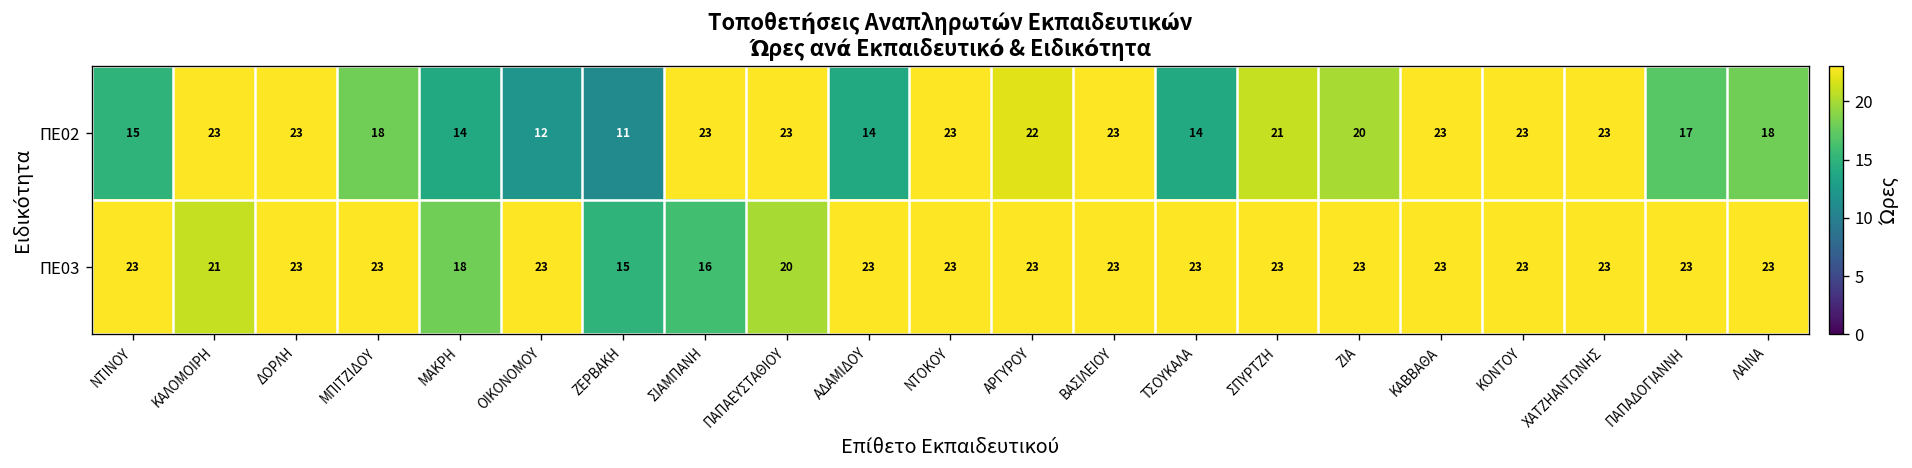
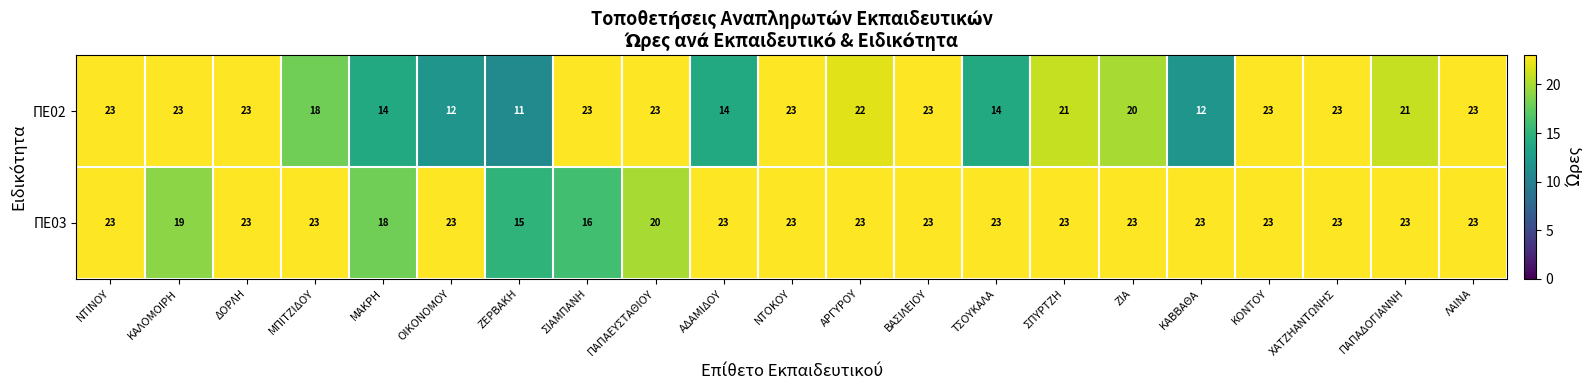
ΠΕ02, ΝΤΙΝΟΥ: 15 -> 23
ΠΕ02, ΚΑΒΒΑΘΑ: 23 -> 12
ΠΕ02, ΠΑΠΑΔΟΓΙΑΝΝΗ: 17 -> 21
ΠΕ02, ΛΑΙΝΑ: 18 -> 23
ΠΕ03, ΚΑΛΟΜΟΙΡΗ: 21 -> 19
